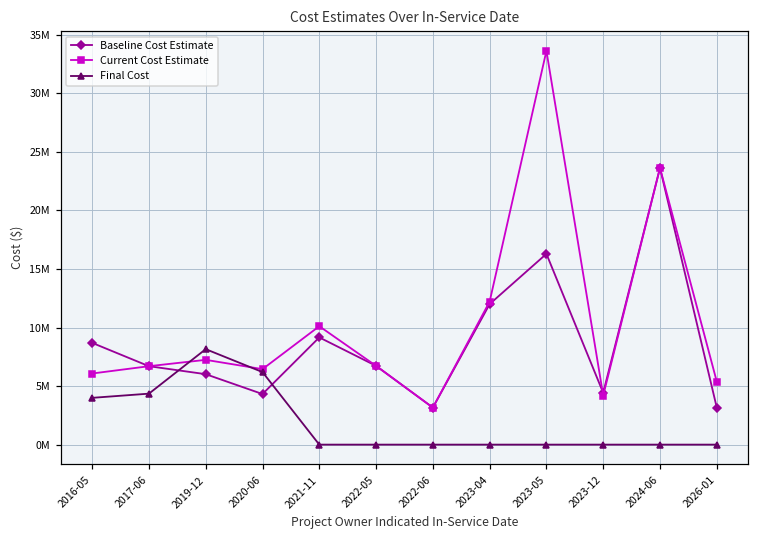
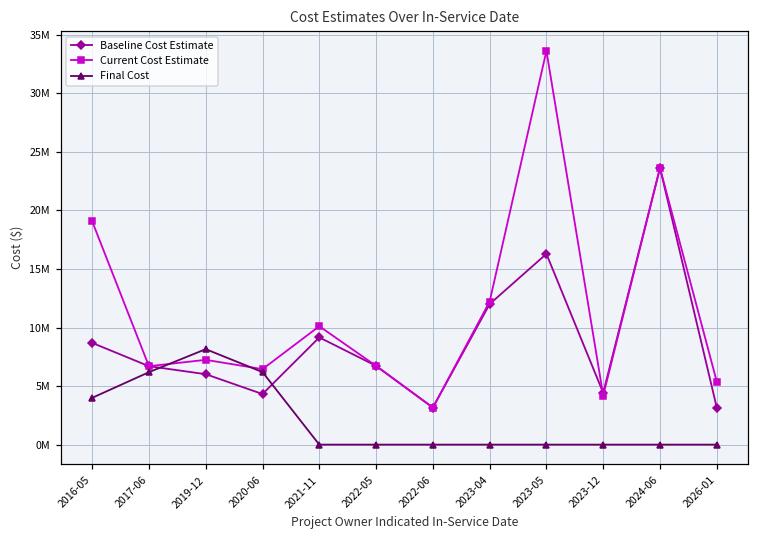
Current Cost Estimate, 2016-05: 6100000 -> 19100000
Final Cost, 2017-06: 4400000 -> 6200000
